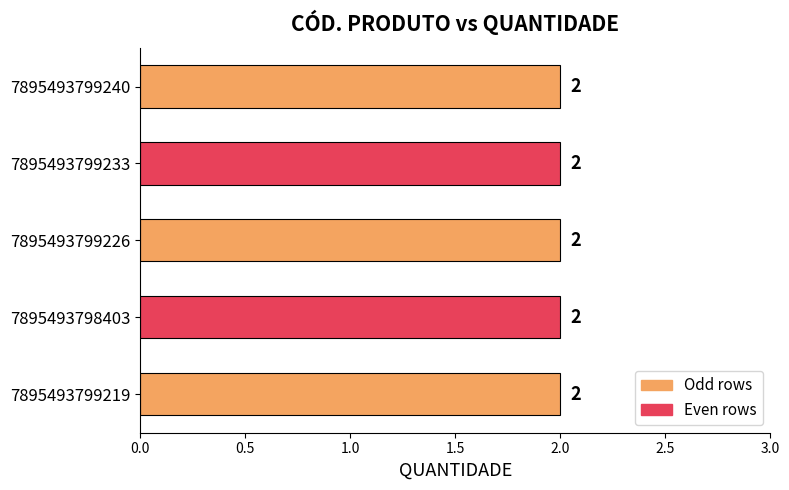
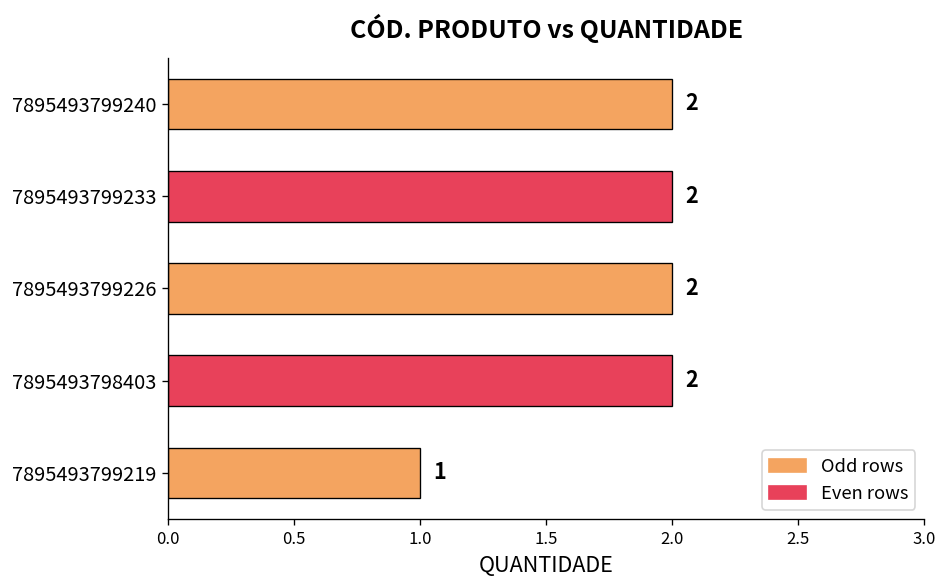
7895493799219: 2 -> 1
